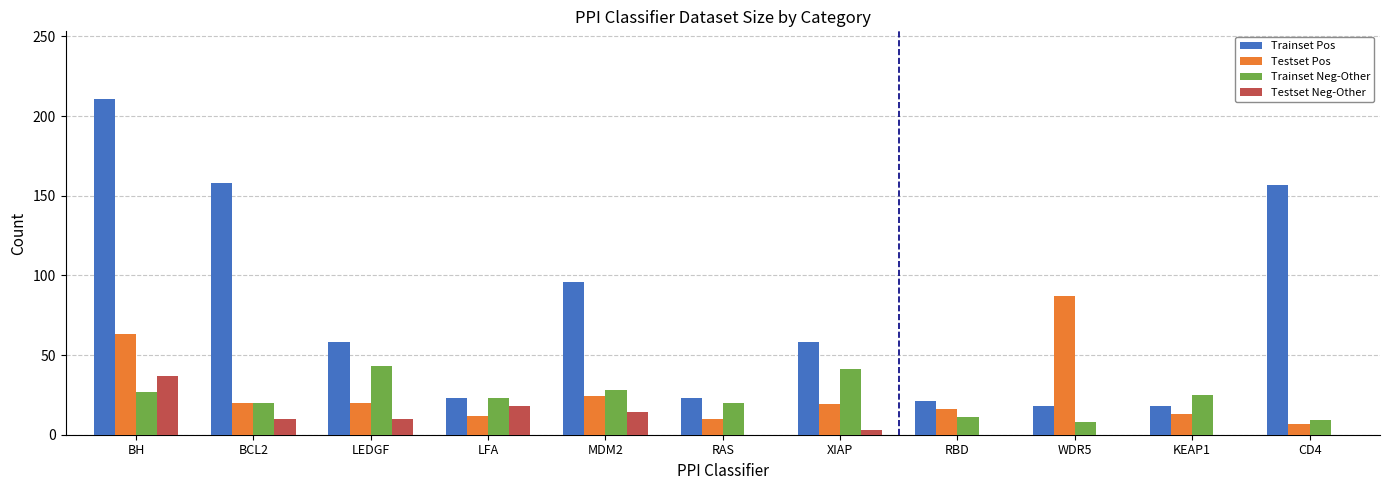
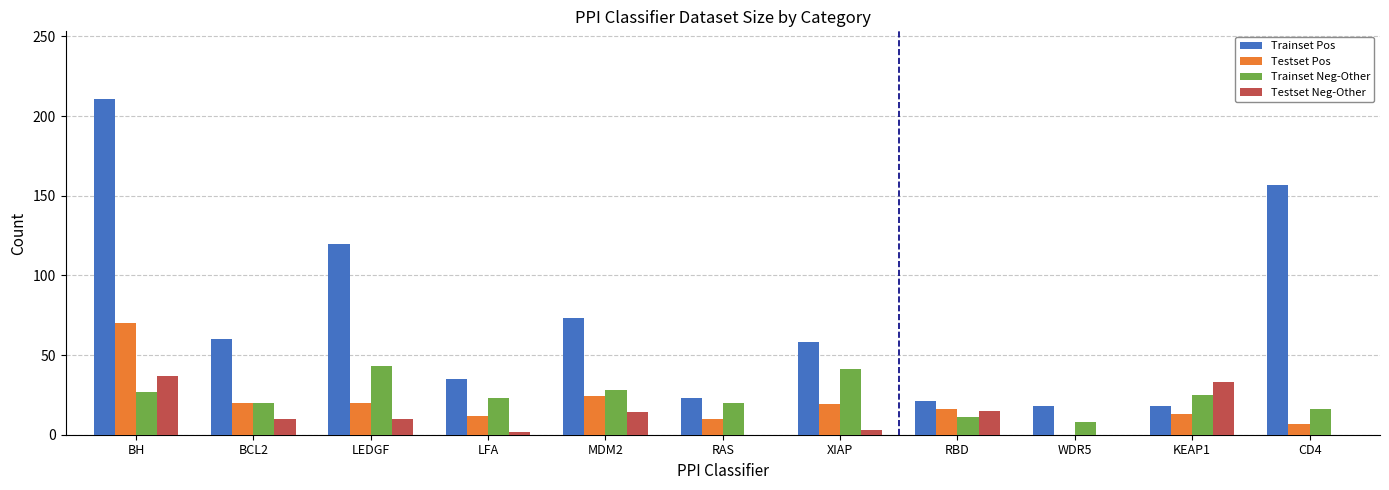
Testset Pos, BH: 63 -> 70
Trainset Pos, BCL2: 158 -> 60
Trainset Pos, LEDGF: 58 -> 120
Trainset Pos, LFA: 23 -> 35
Testset Neg-Other, LFA: 18 -> 2
Trainset Pos, MDM2: 96 -> 73
Testset Neg-Other, RBD: 0 -> 15
Testset Pos, WDR5: 87 -> 0
Testset Neg-Other, KEAP1: 0 -> 33
Trainset Neg-Other, CD4: 9 -> 16
